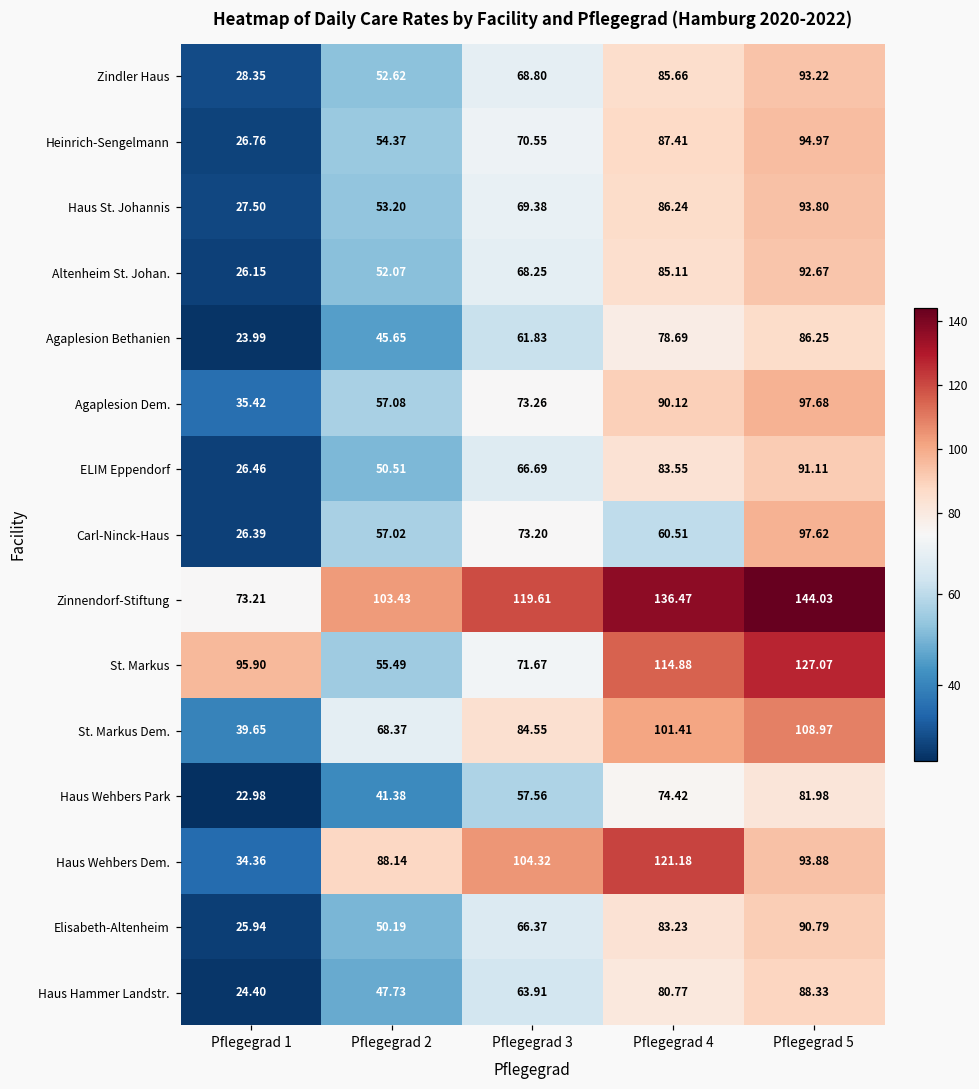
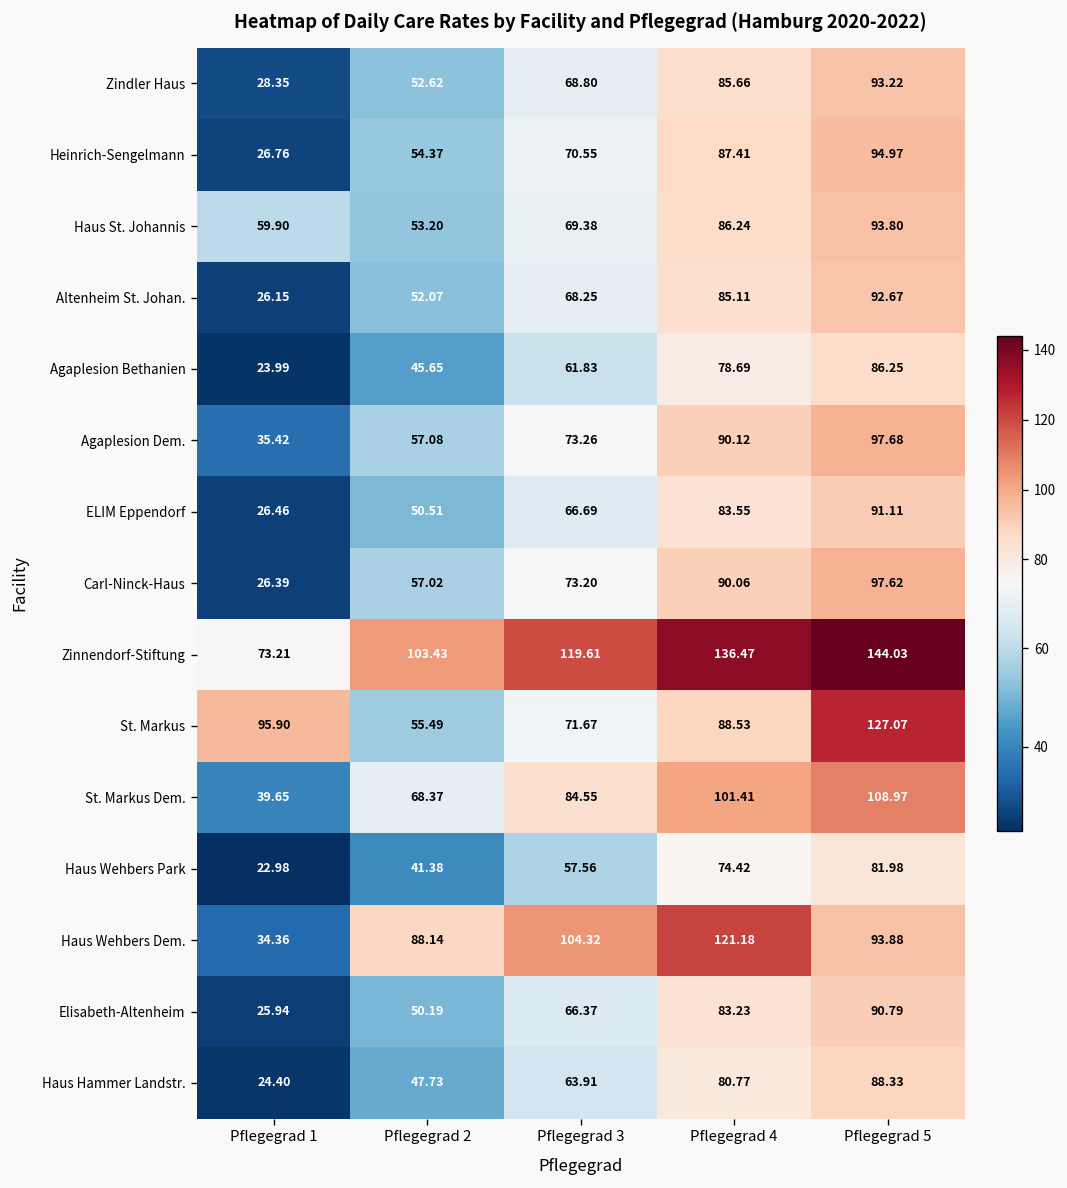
Haus St. Johannis, Pflegegrad 1: 27.50 -> 59.90
Carl-Ninck-Haus, Pflegegrad 4: 60.51 -> 90.06
St. Markus, Pflegegrad 4: 114.88 -> 88.53
